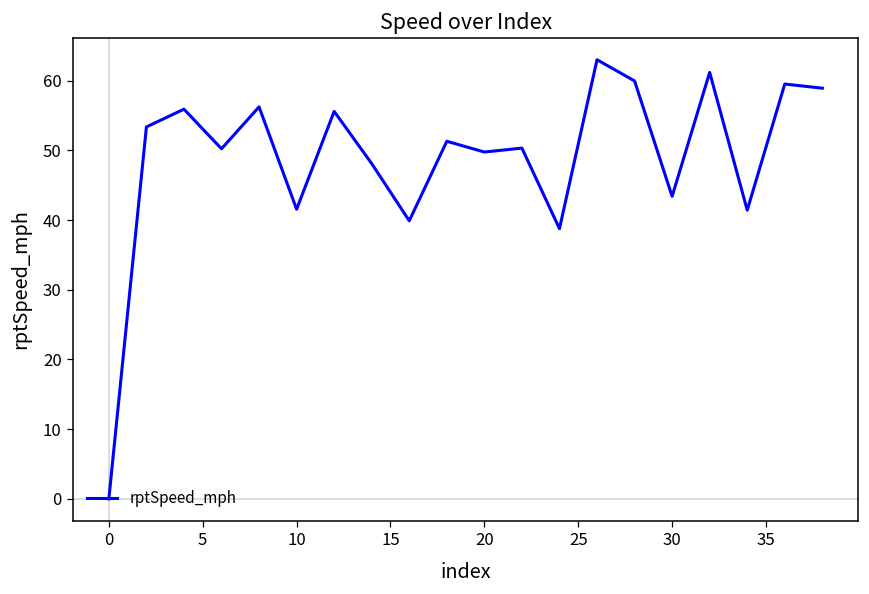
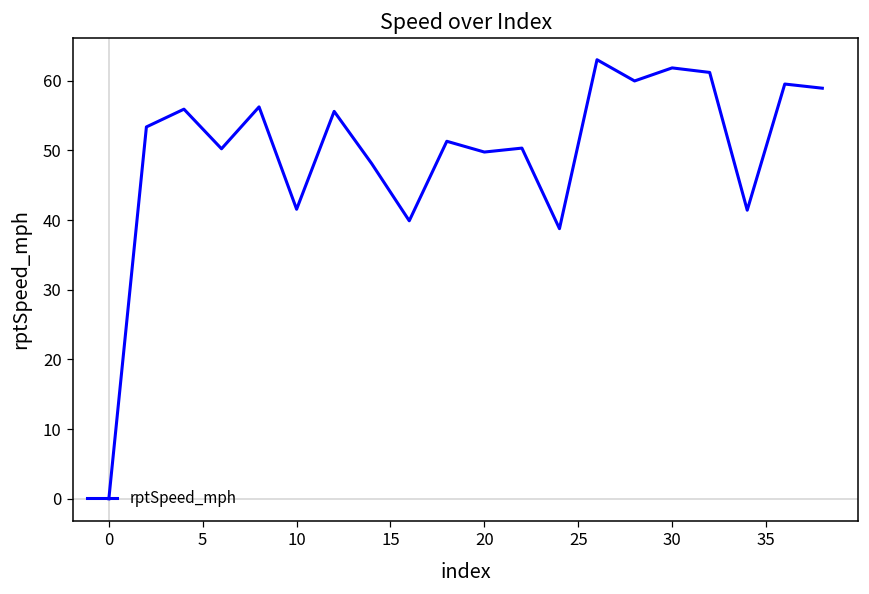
30: 43 -> 62
